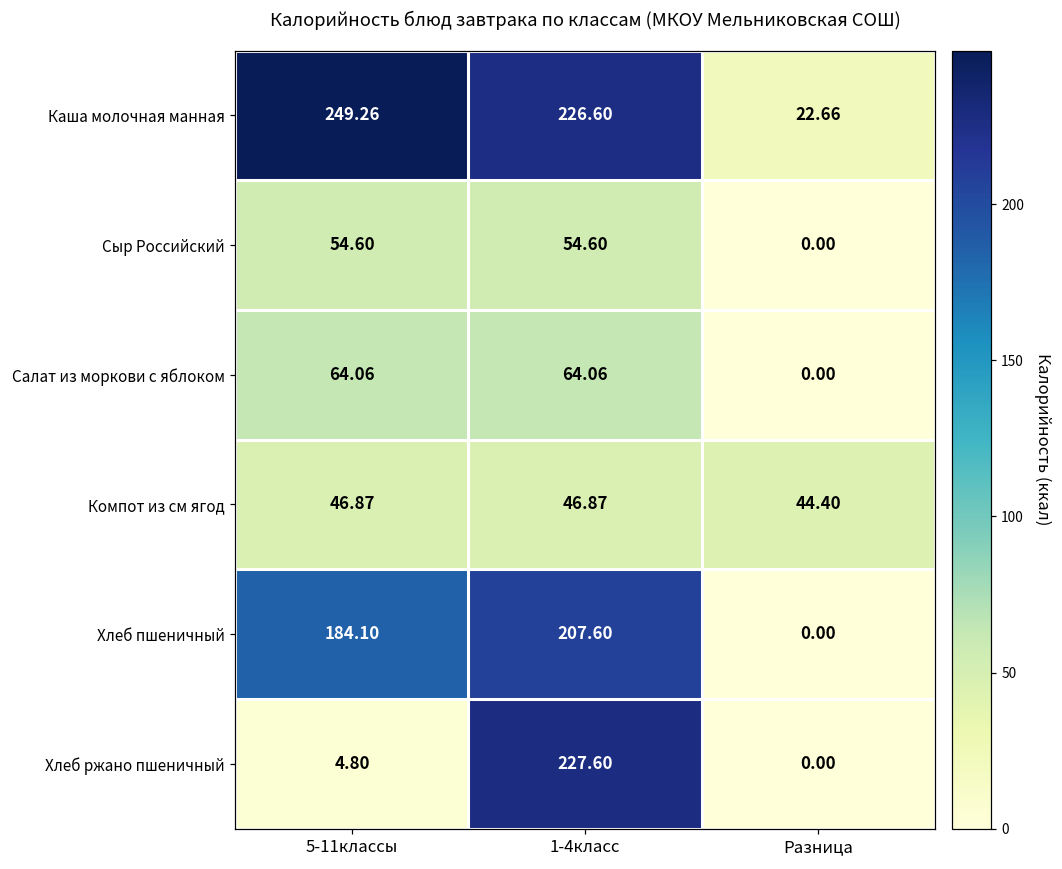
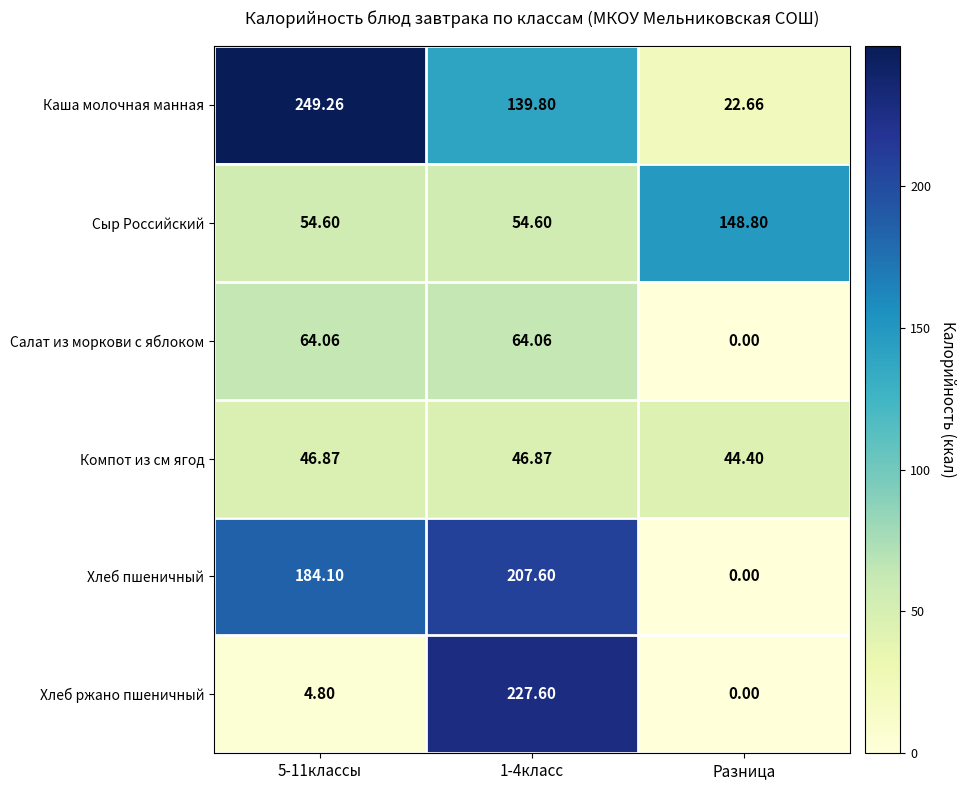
Каша молочная манная, 1-4класс: 226.60 -> 139.80
Сыр Российский, Разница: 0.00 -> 148.80
